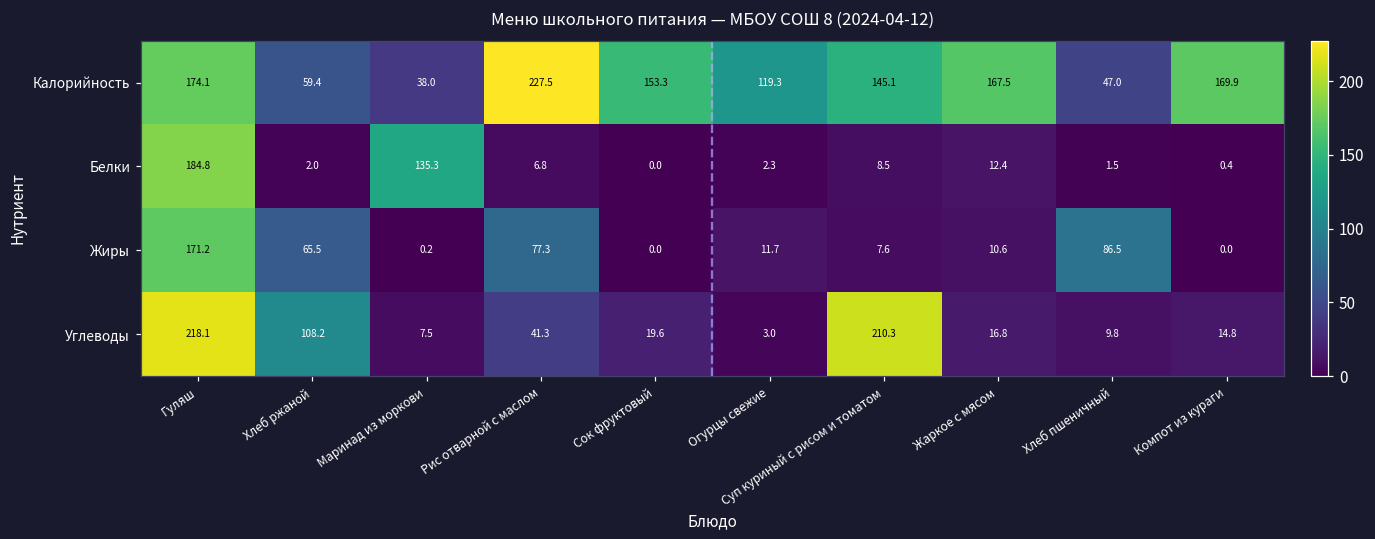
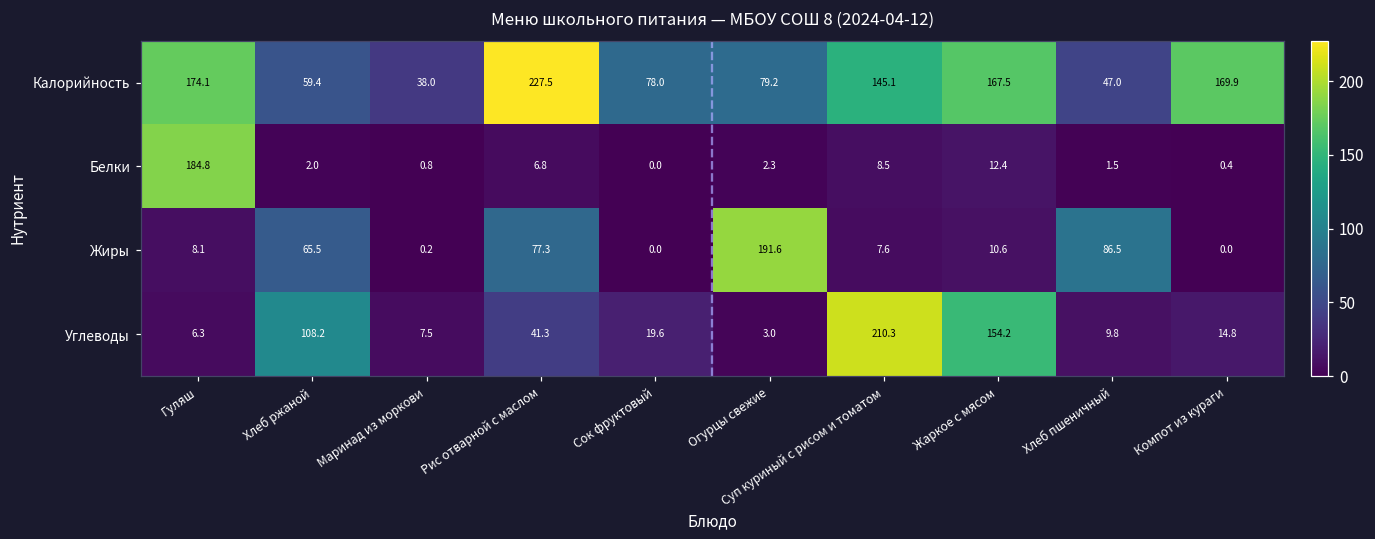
Калорийность, Сок фруктовый: 153.3 -> 78.0
Калорийность, Огурцы свежие: 119.3 -> 79.2
Белки, Маринад из моркови: 135.3 -> 0.8
Жиры, Гуляш: 171.2 -> 8.1
Жиры, Огурцы свежие: 11.7 -> 191.6
Углеводы, Гуляш: 218.1 -> 6.3
Углеводы, Жаркое с мясом: 16.8 -> 154.2
